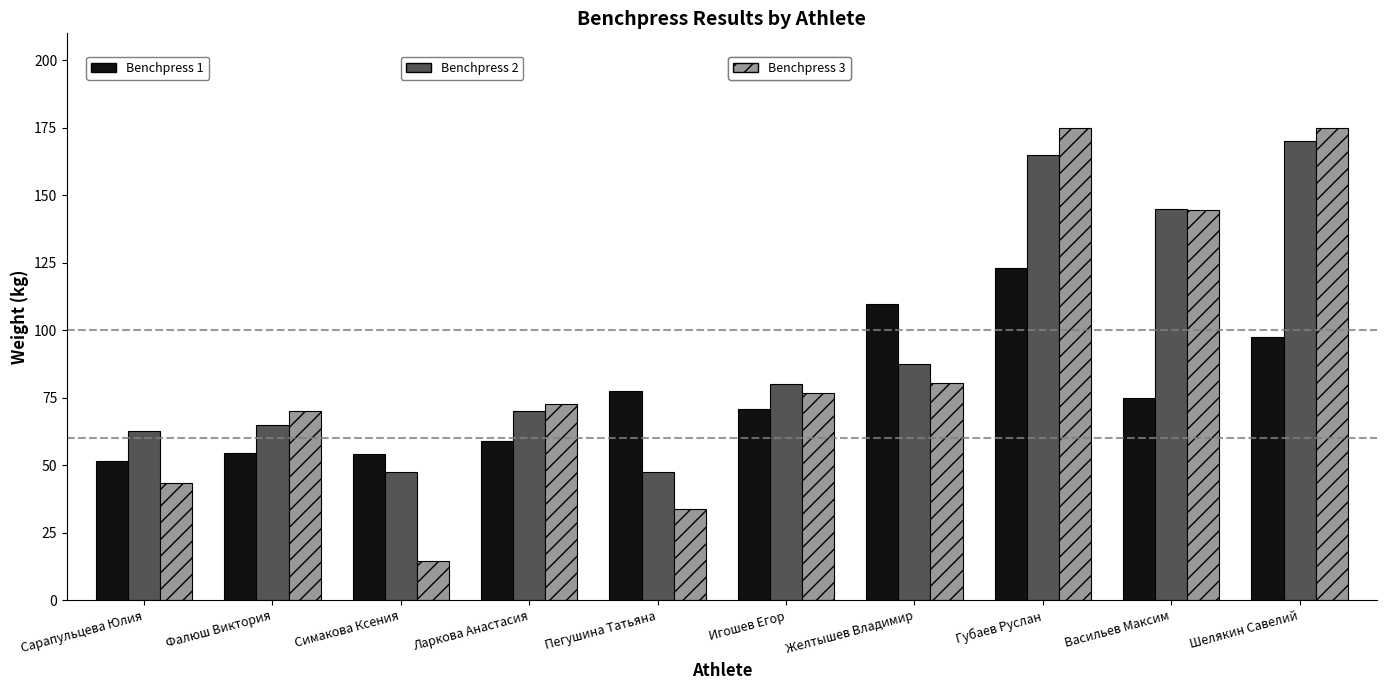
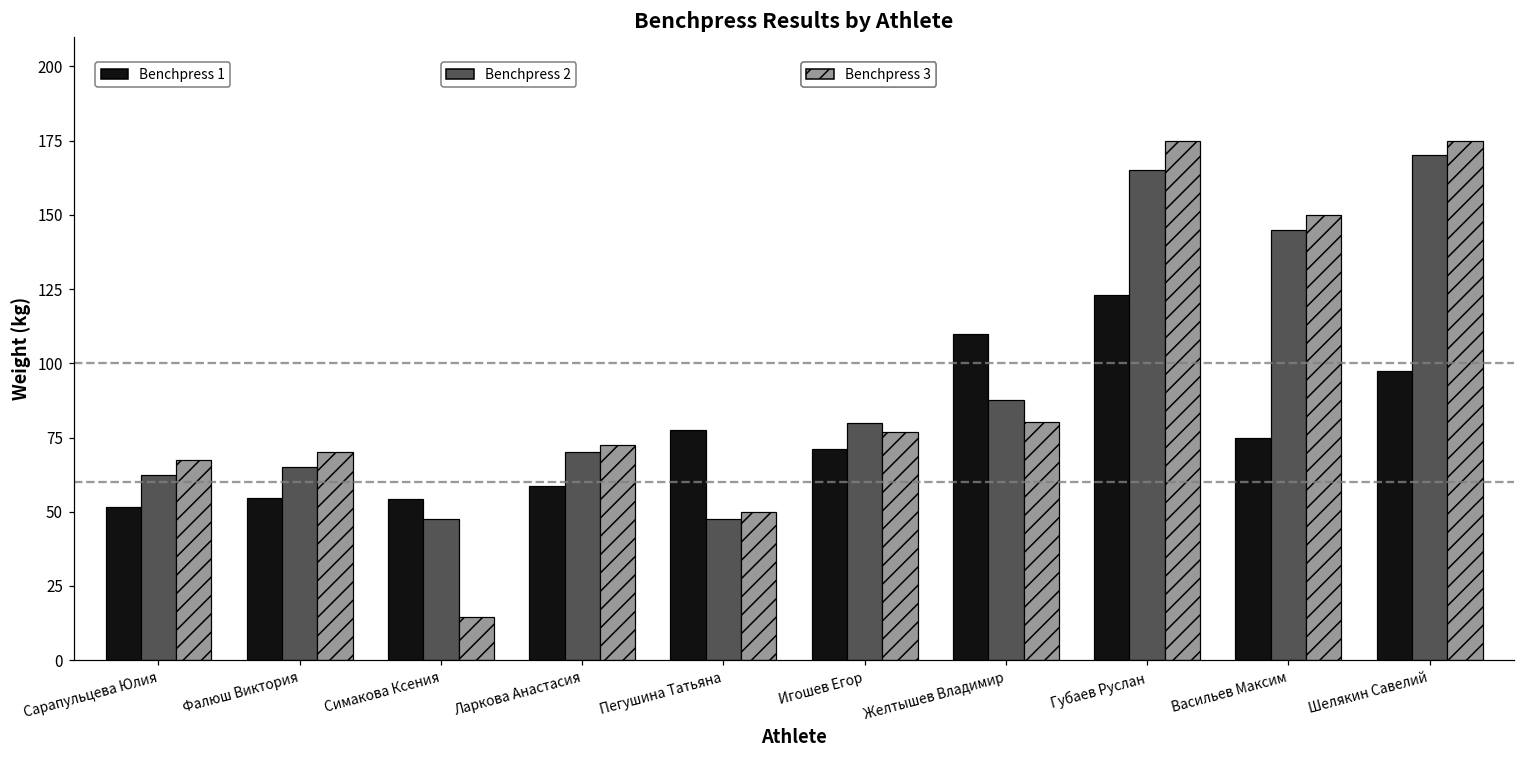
Benchpress 3, Сарапульцева Юлия: 43 -> 68
Benchpress 3, Пегушина Татьяна: 34 -> 50
Benchpress 3, Васильев Максим: 145 -> 150
